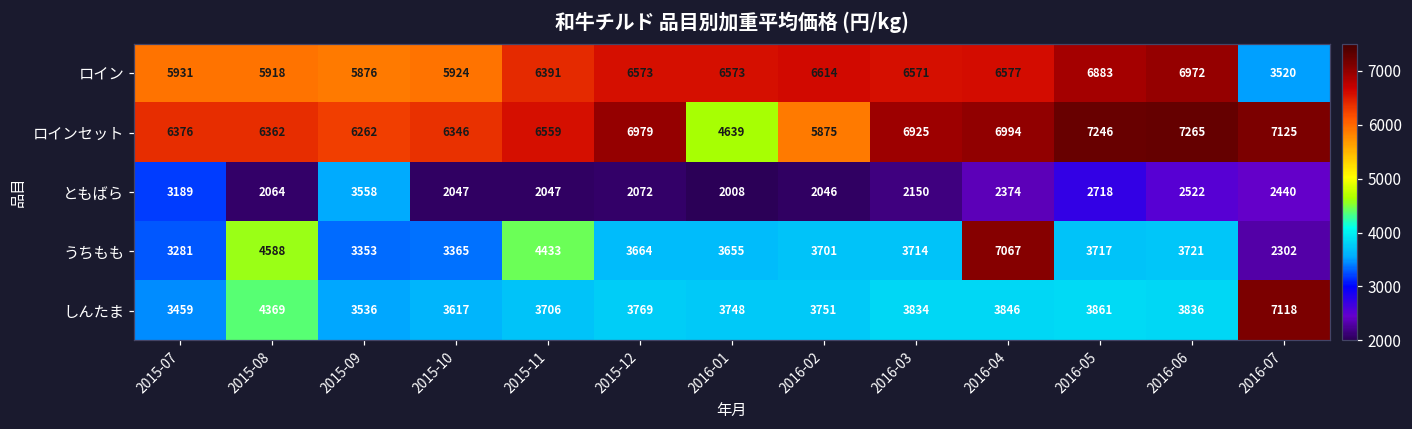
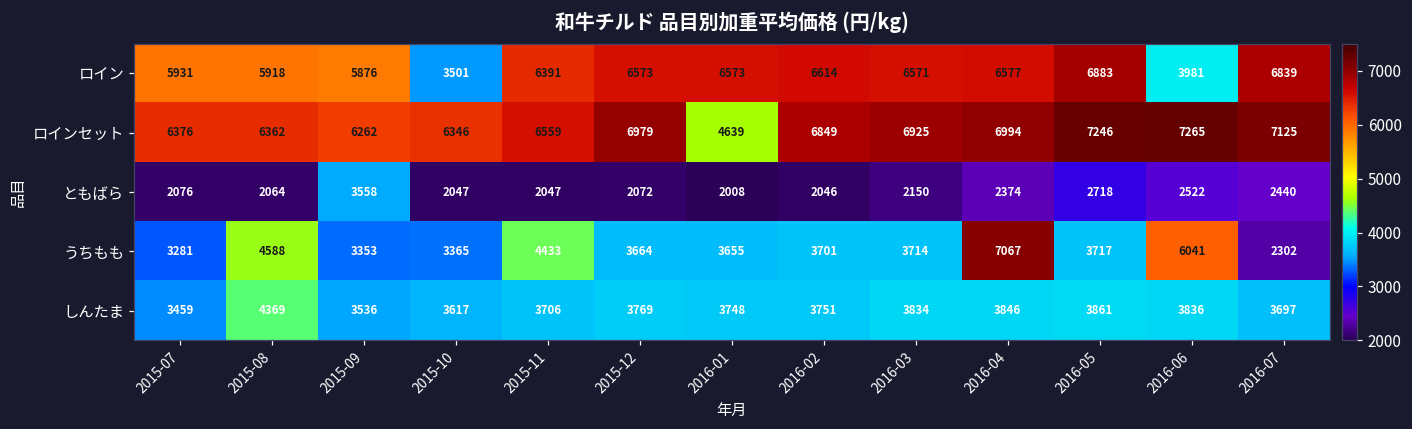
ロイン, 2015-10: 5924 -> 3501
ロイン, 2016-06: 6972 -> 3981
ロイン, 2016-07: 3520 -> 6839
ロインセット, 2016-02: 5875 -> 6849
ともばら, 2015-07: 3189 -> 2076
うちもも, 2016-06: 3721 -> 6041
しんたま, 2016-07: 7118 -> 3697
